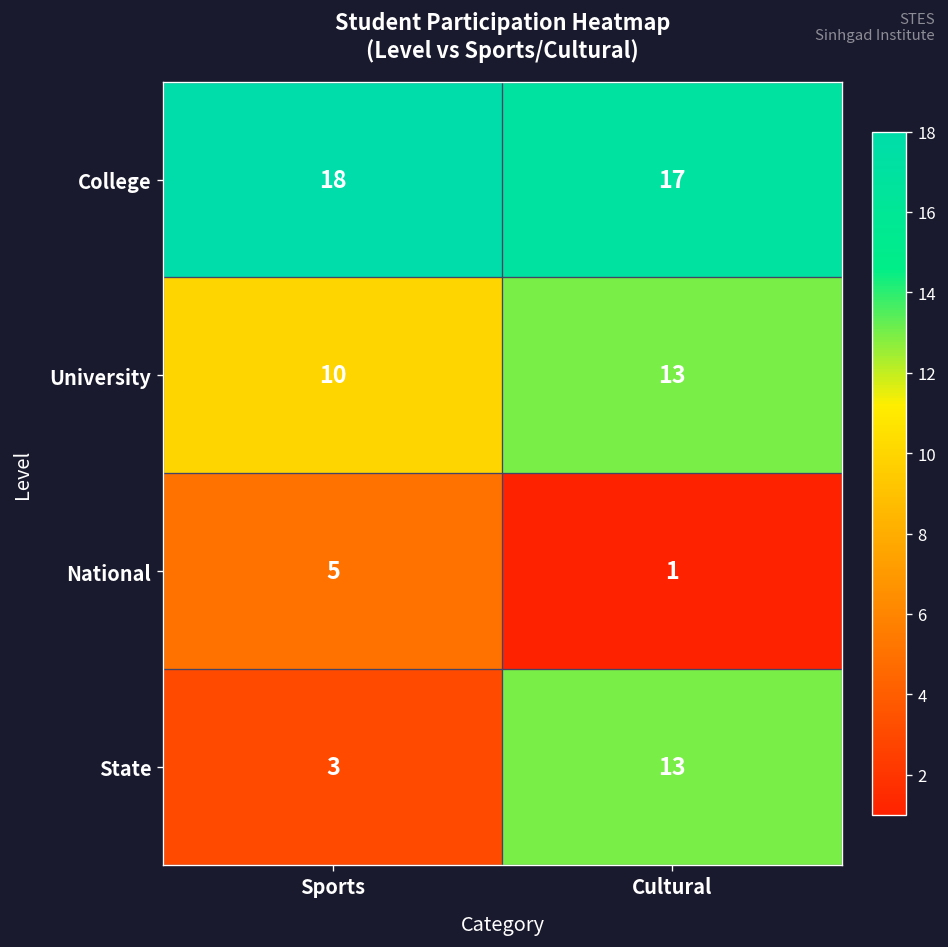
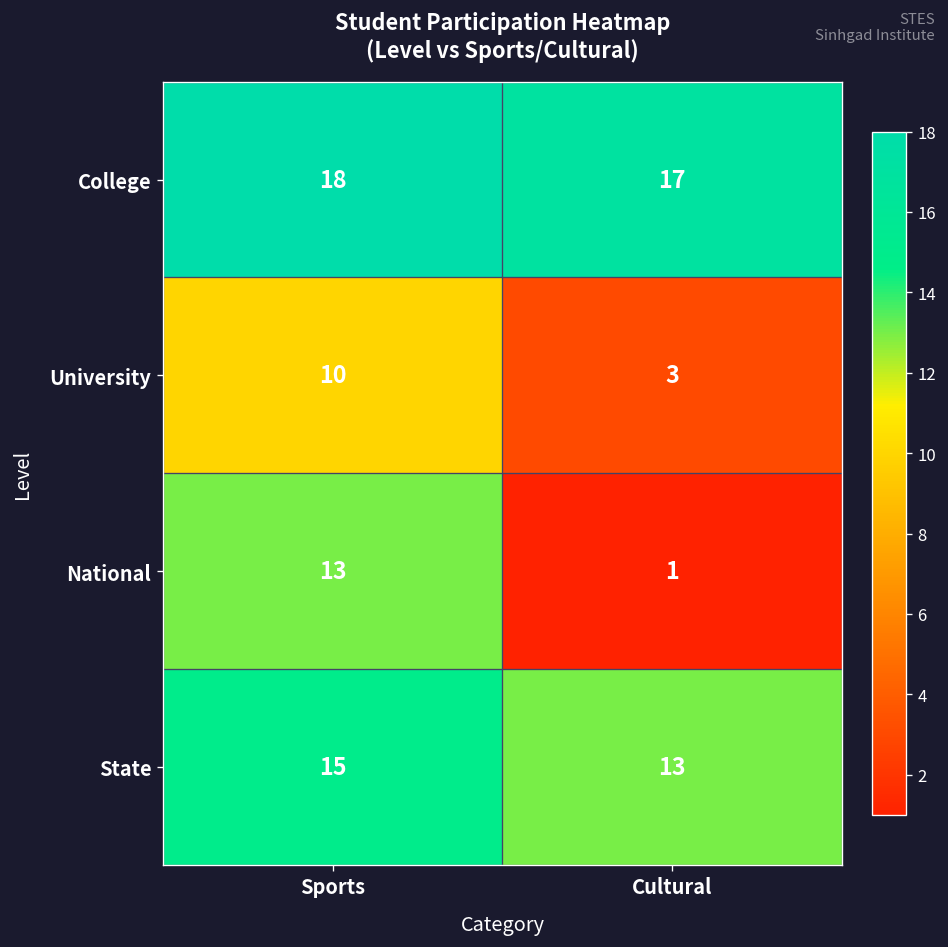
University, Cultural: 13 -> 3
National, Sports: 5 -> 13
State, Sports: 3 -> 15
